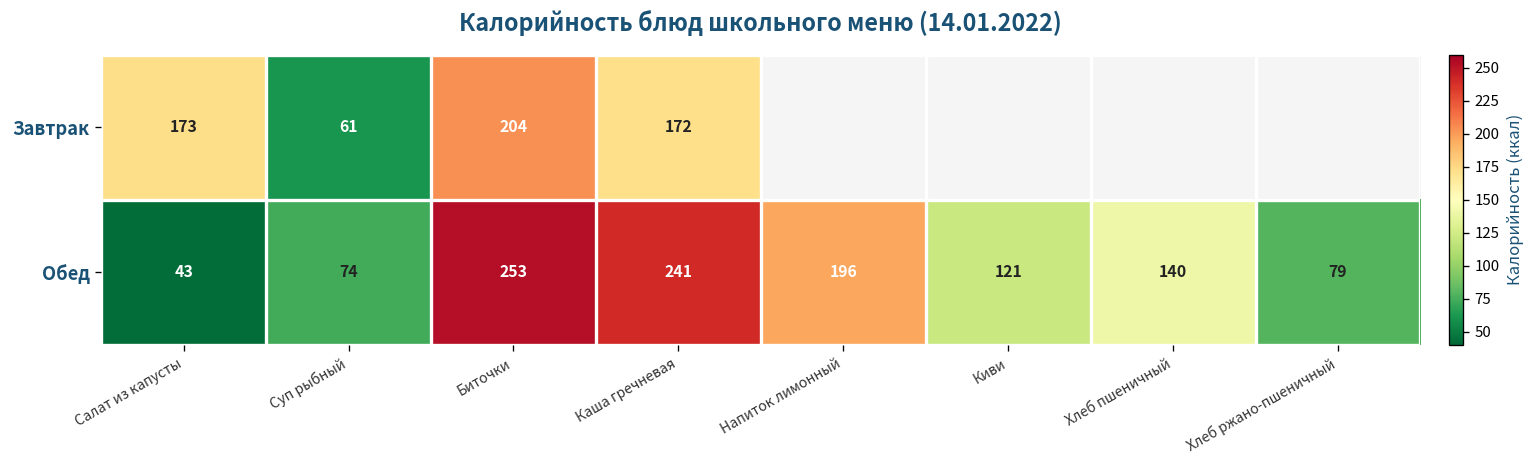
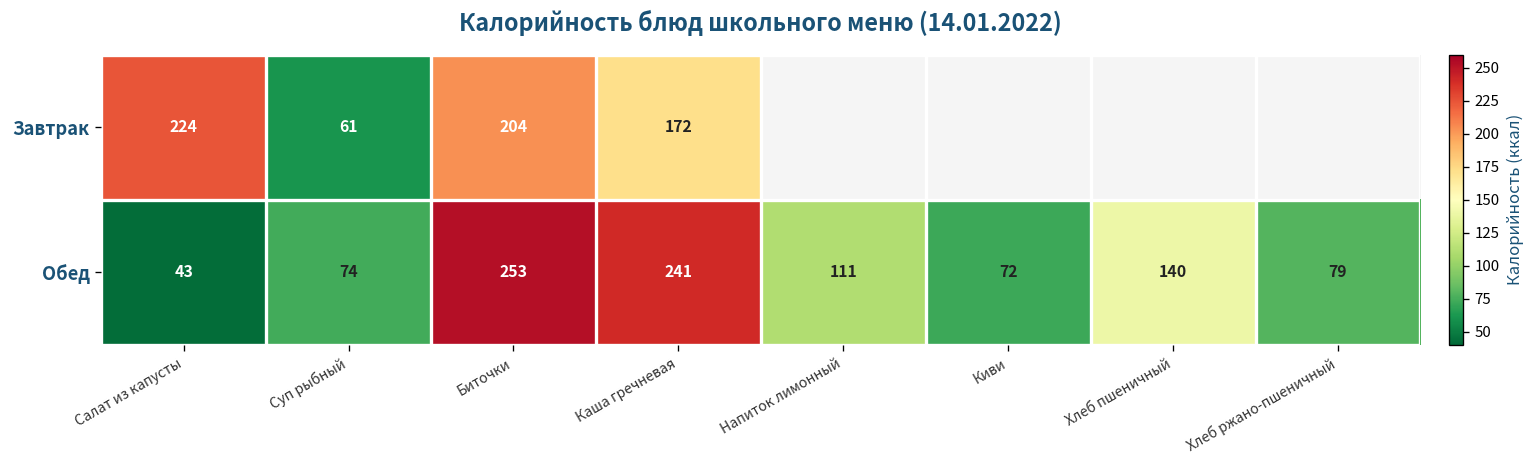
Завтрак, Салат из капусты: 173 -> 224
Обед, Напиток лимонный: 196 -> 111
Обед, Киви: 121 -> 72
